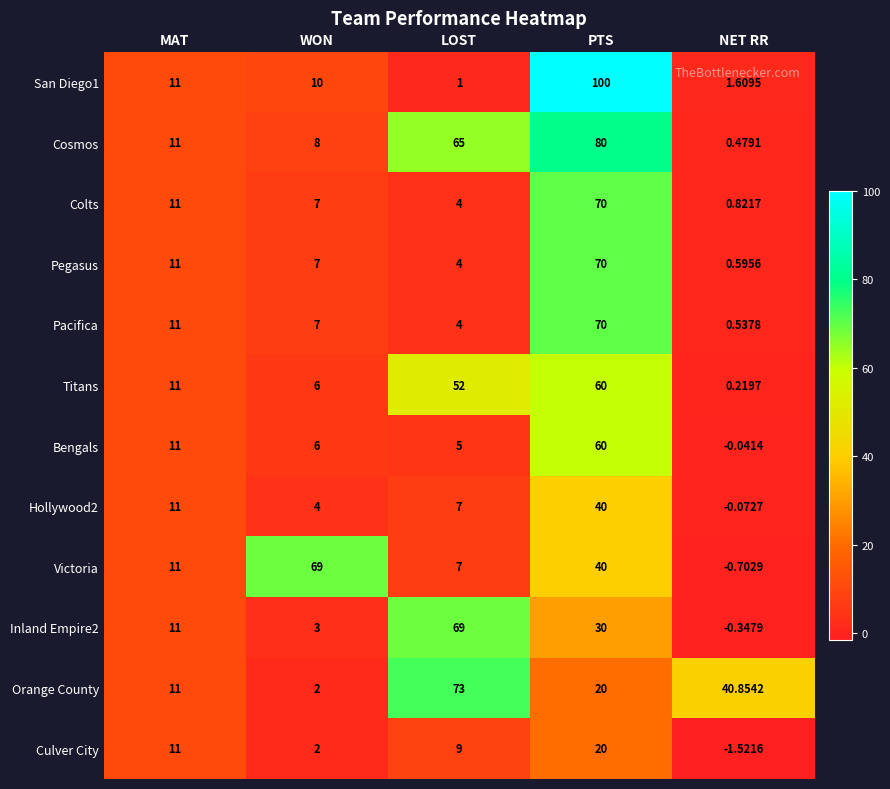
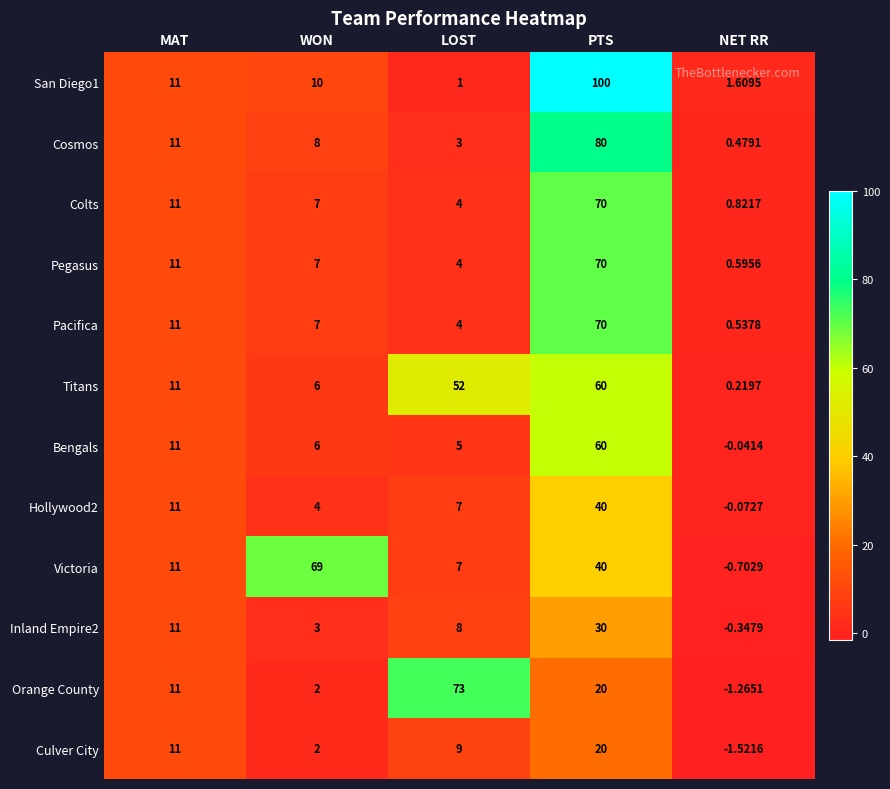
Cosmos, LOST: 65 -> 3
Inland Empire2, LOST: 69 -> 8
Orange County, NET RR: 40.8542 -> -1.2651
